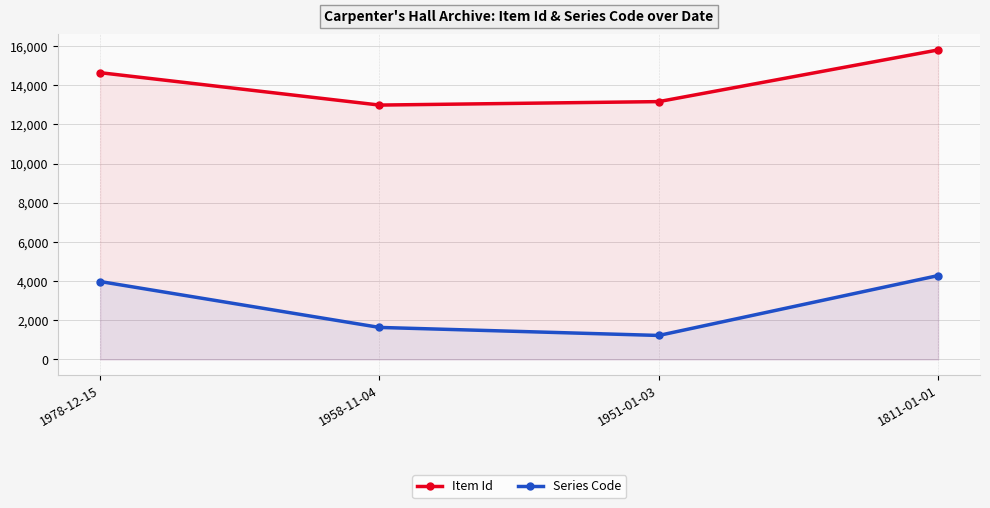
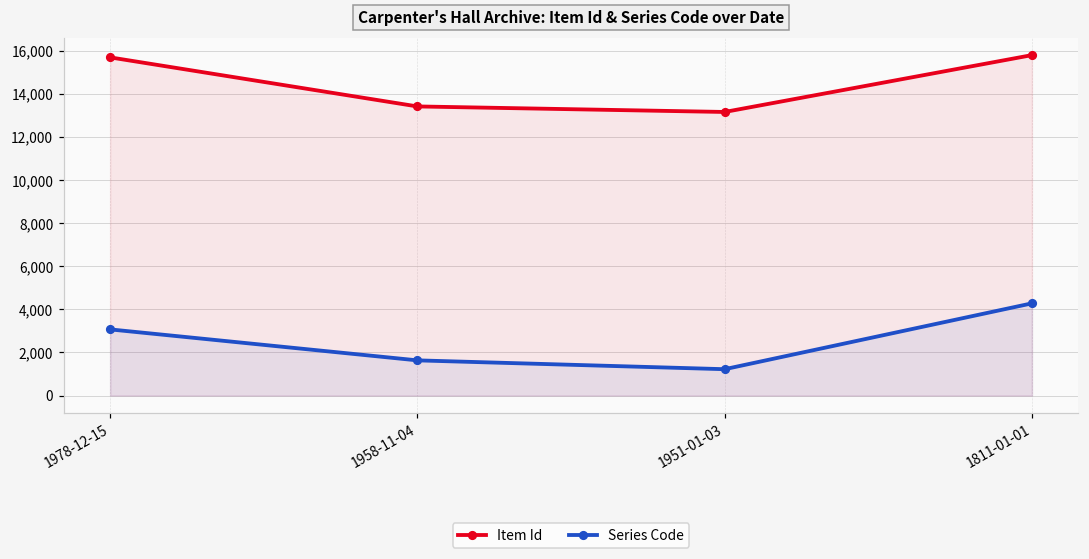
Item Id, 1978-12-15: 14,600 -> 15,700
Series Code, 1978-12-15: 4,000 -> 3,100
Item Id, 1958-11-04: 13,000 -> 13,400
